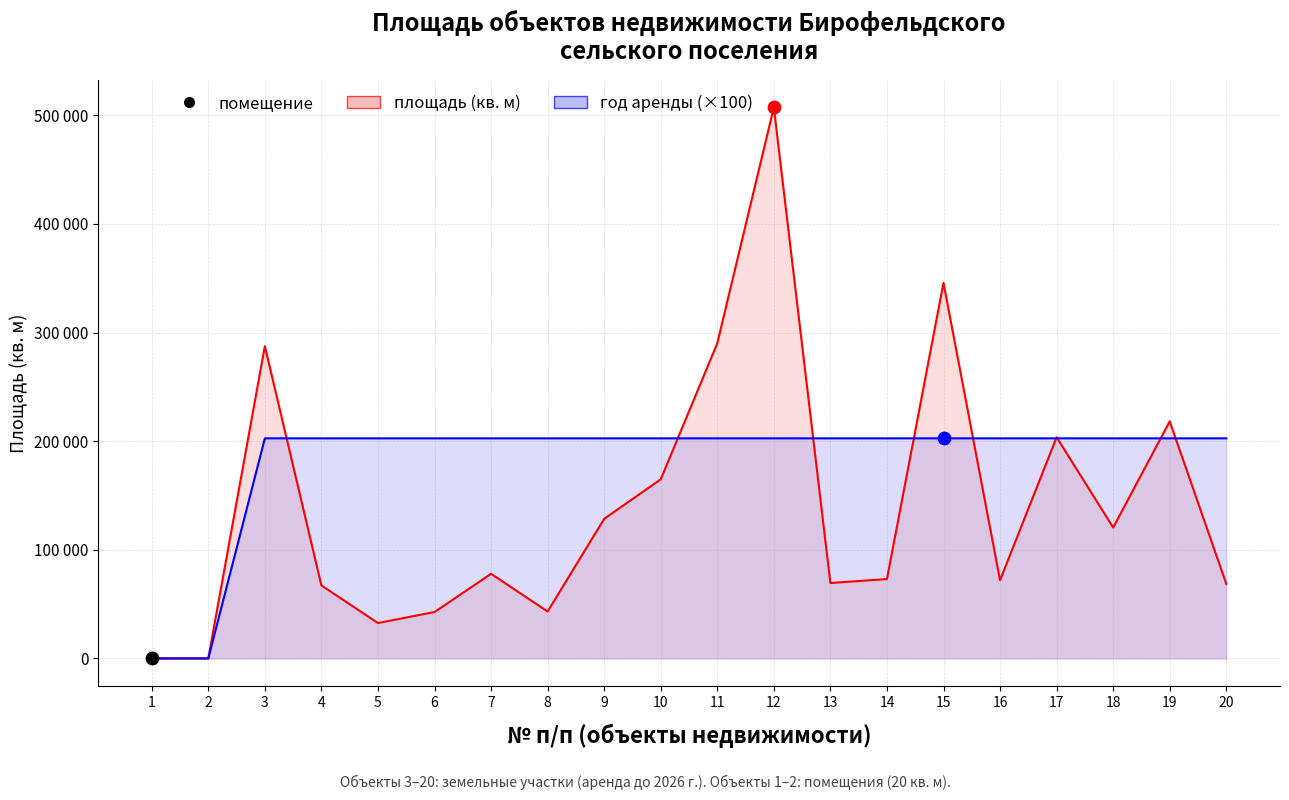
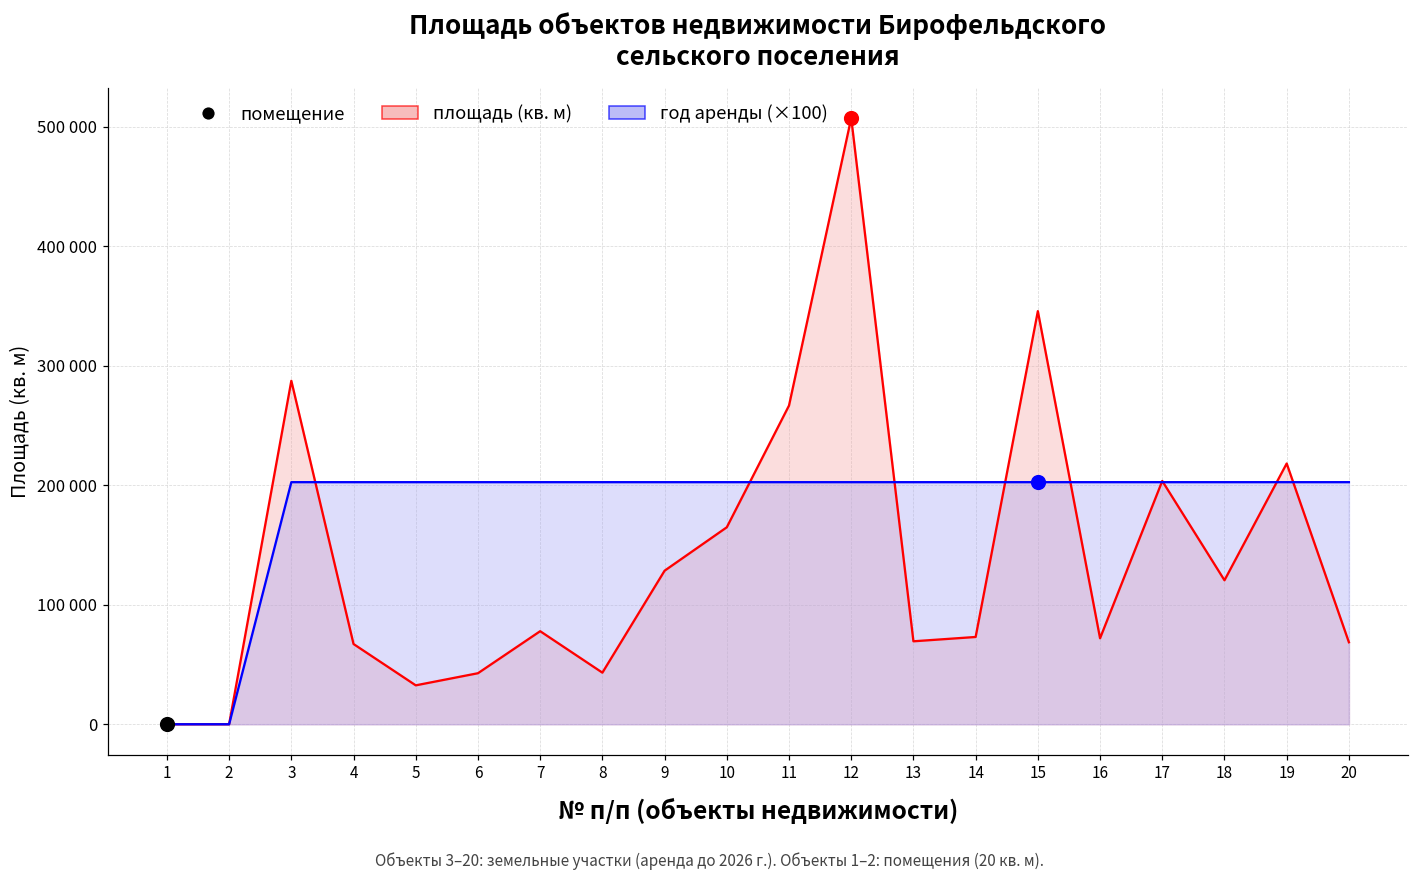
площадь (кв. м), 11: 290000 -> 267000
